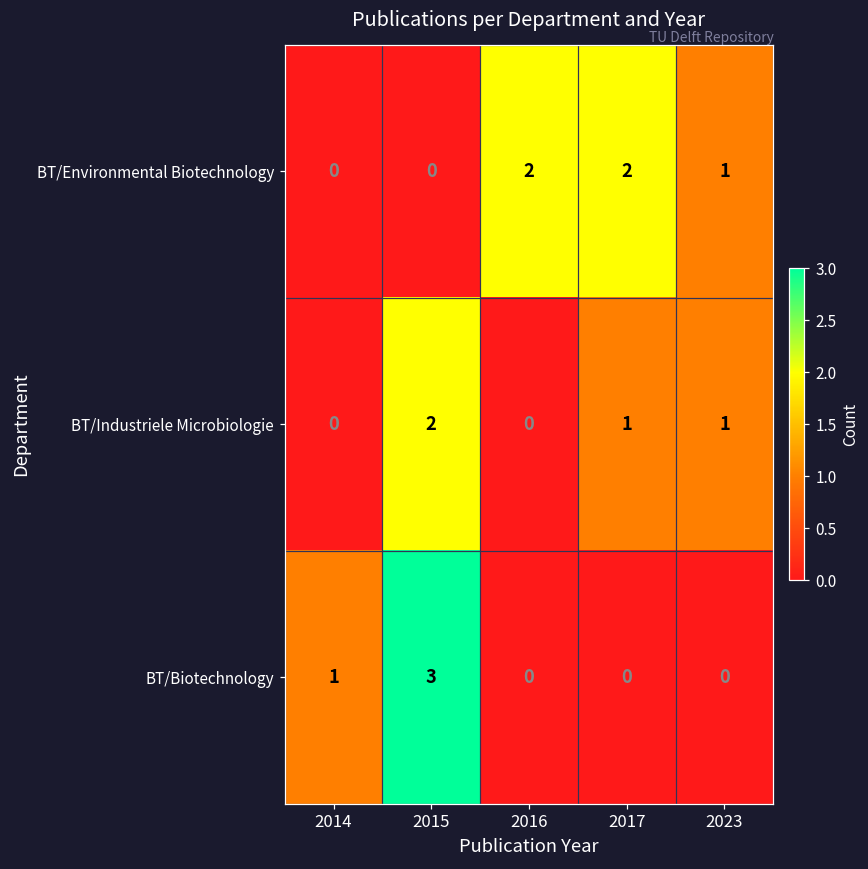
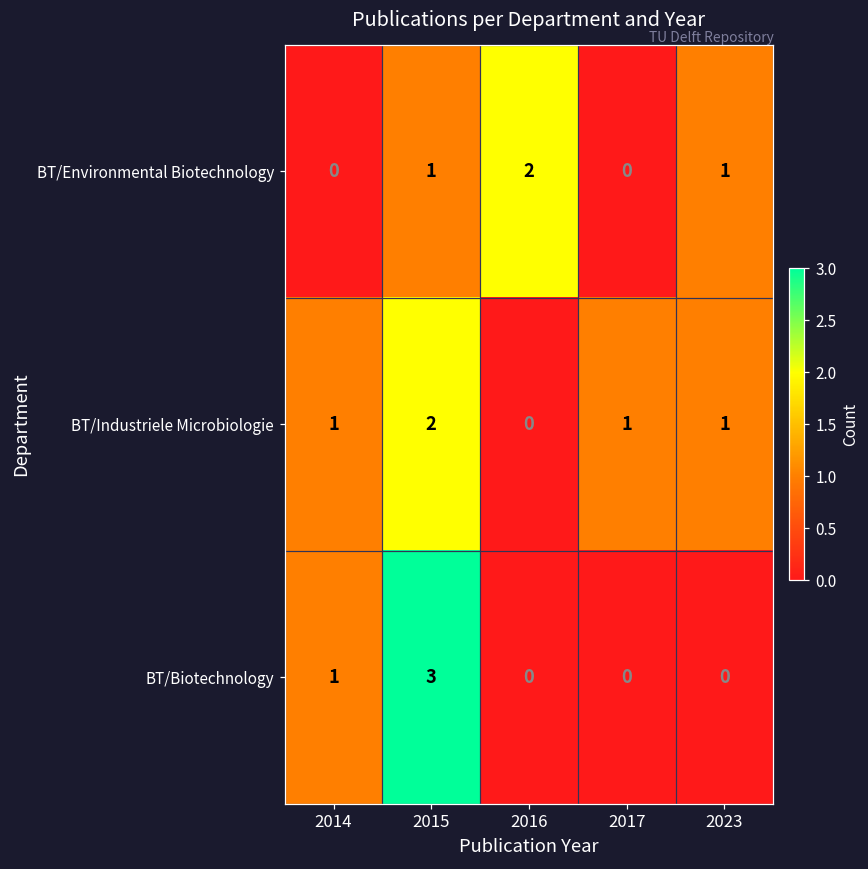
BT/Environmental Biotechnology, 2015: 0 -> 1
BT/Environmental Biotechnology, 2017: 2 -> 0
BT/Industriele Microbiologie, 2014: 0 -> 1
